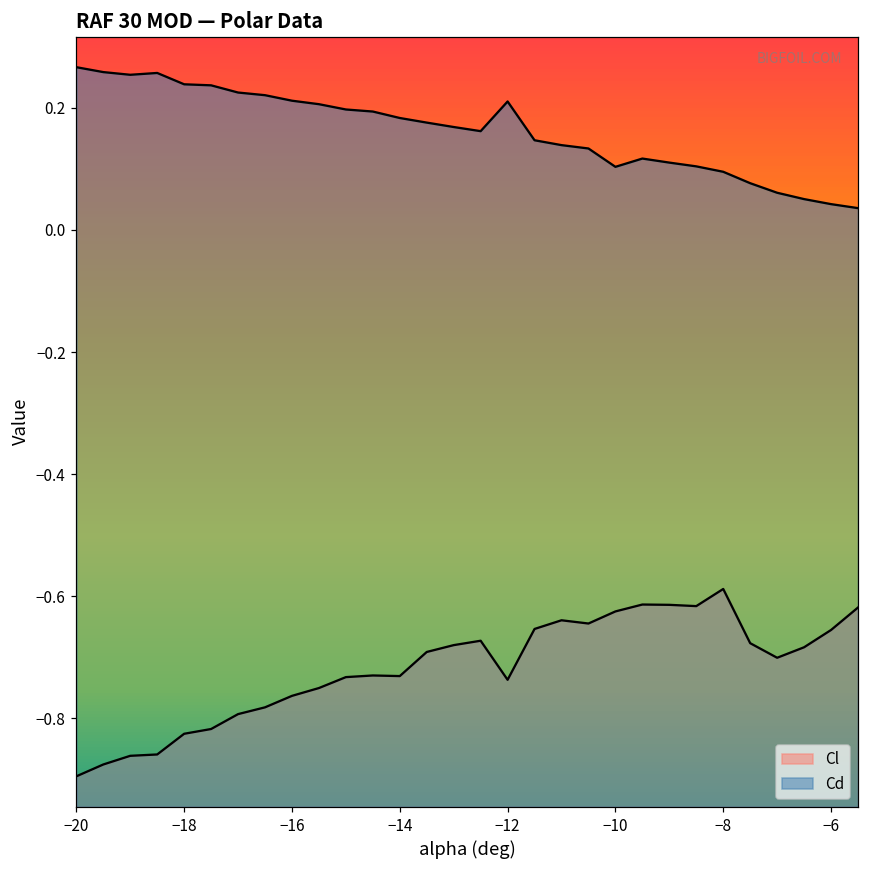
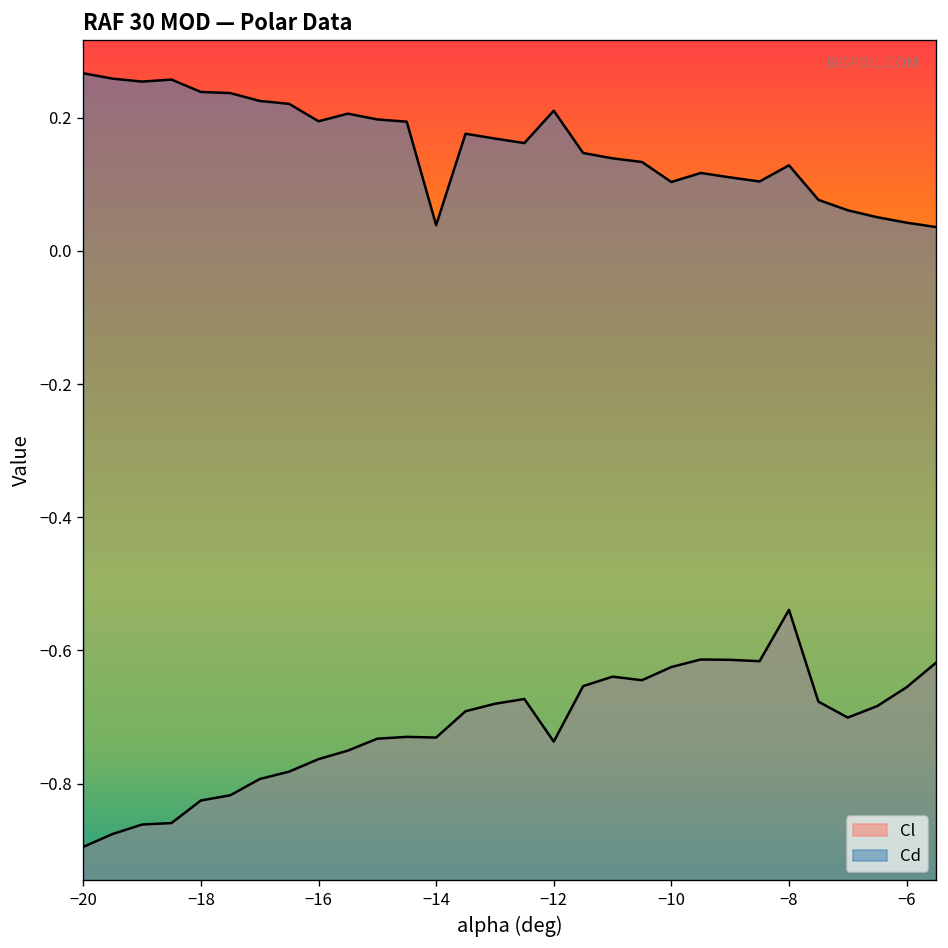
Cd, −16: 0.21 -> 0.19
Cd, −14: 0.18 -> 0.04
Cl, −8: -0.59 -> -0.54
Cd, −8: 0.10 -> 0.13
